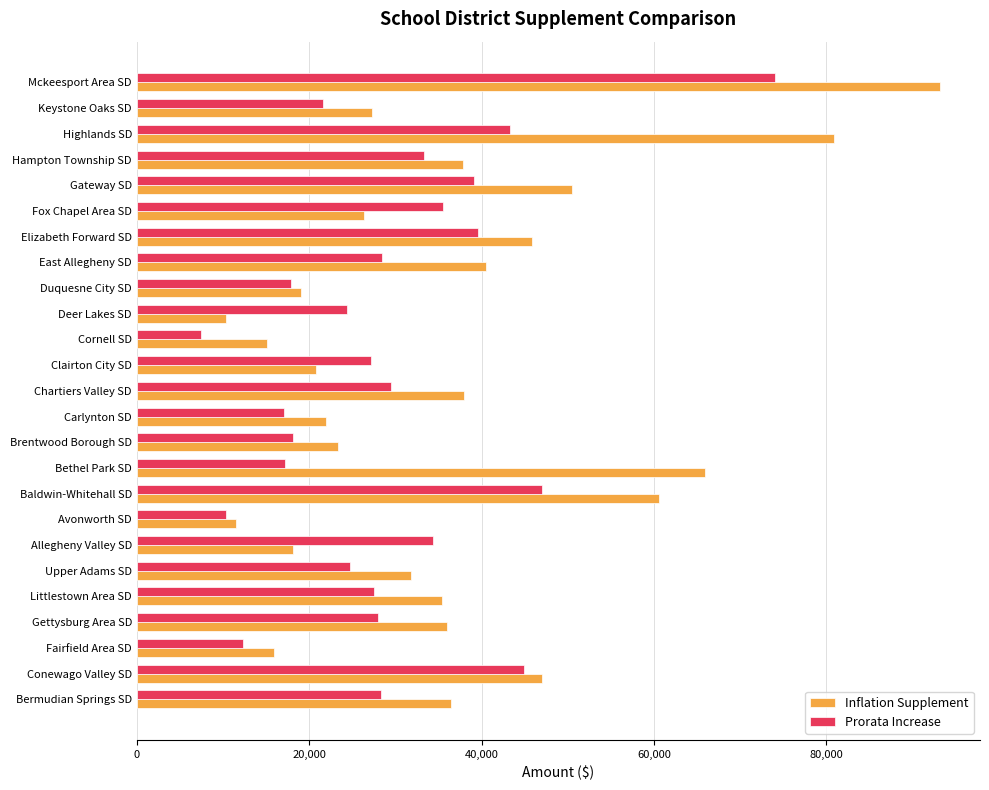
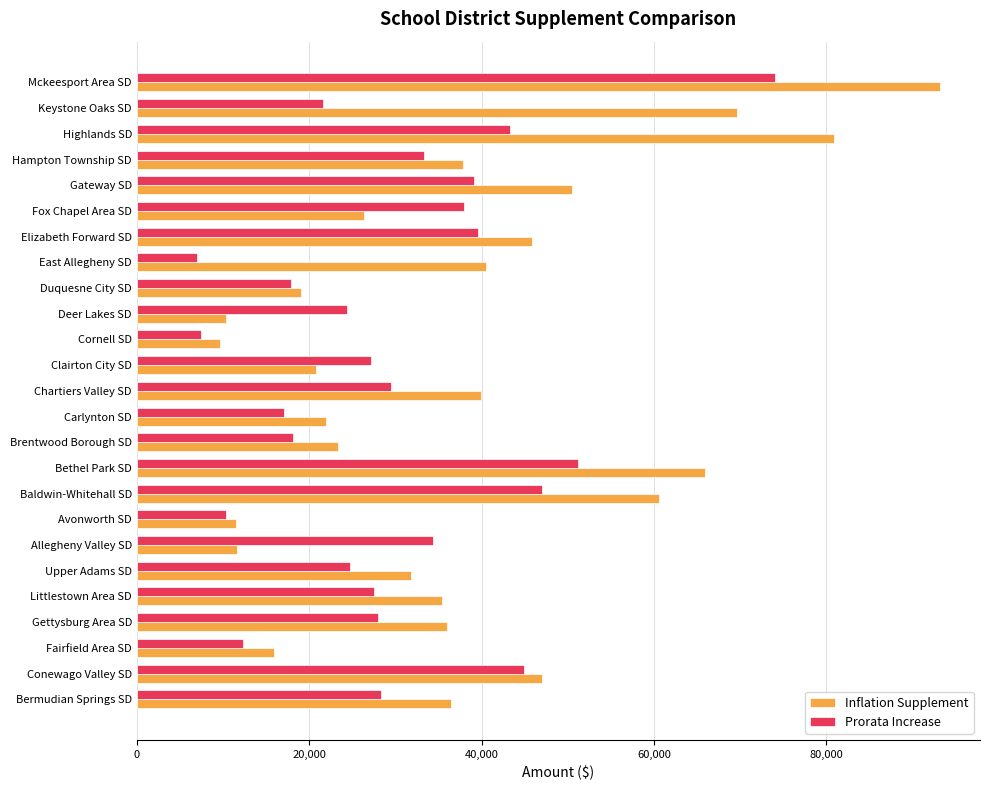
Inflation Supplement, Keystone Oaks SD: 27,000 -> 70,000
Prorata Increase, Fox Chapel Area SD: 36,000 -> 38,000
Prorata Increase, East Allegheny SD: 28,000 -> 7,000
Inflation Supplement, Cornell SD: 15,000 -> 10,000
Inflation Supplement, Chartiers Valley SD: 38,000 -> 40,000
Prorata Increase, Bethel Park SD: 17,000 -> 51,000
Inflation Supplement, Allegheny Valley SD: 18,000 -> 12,000
